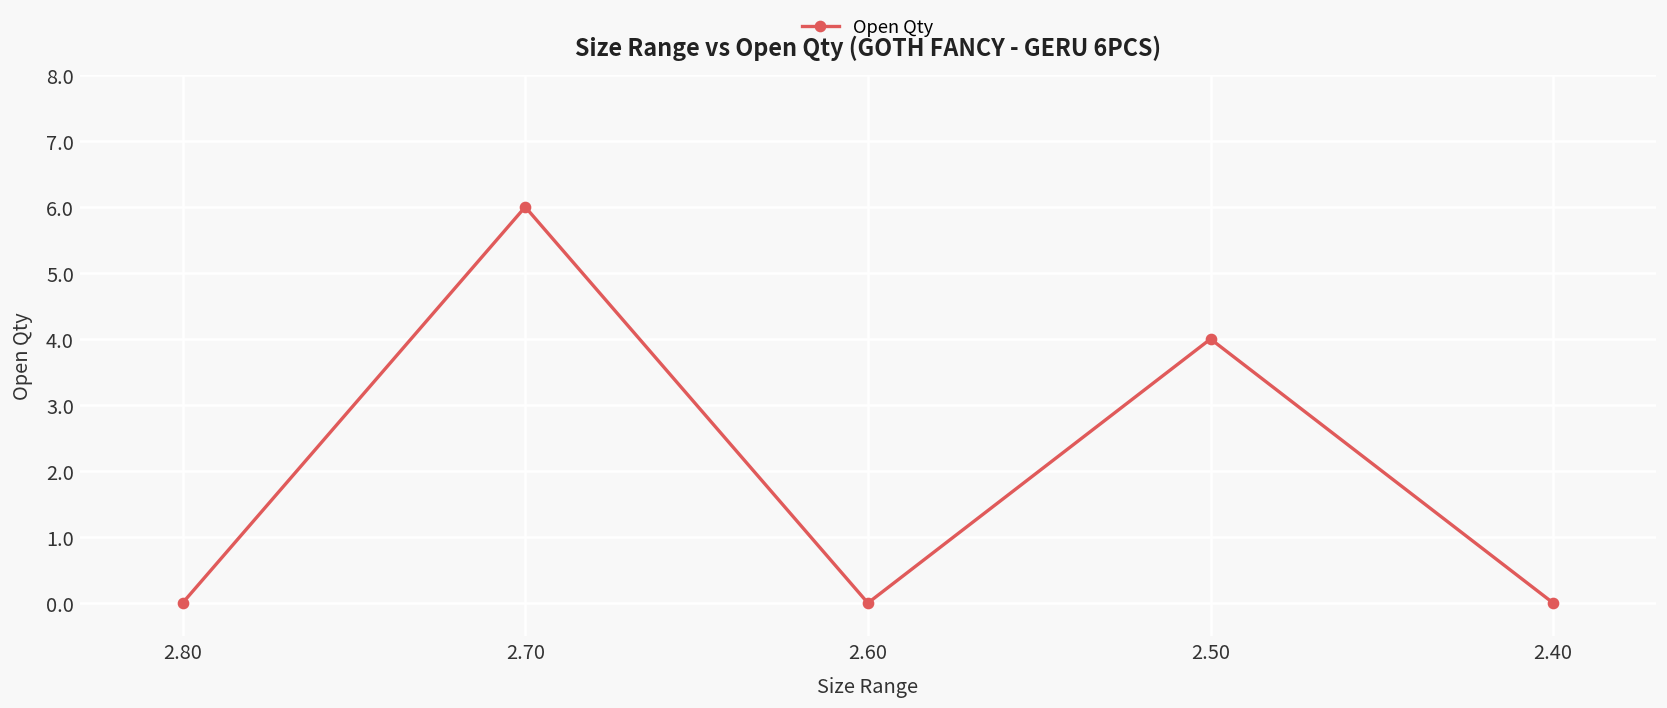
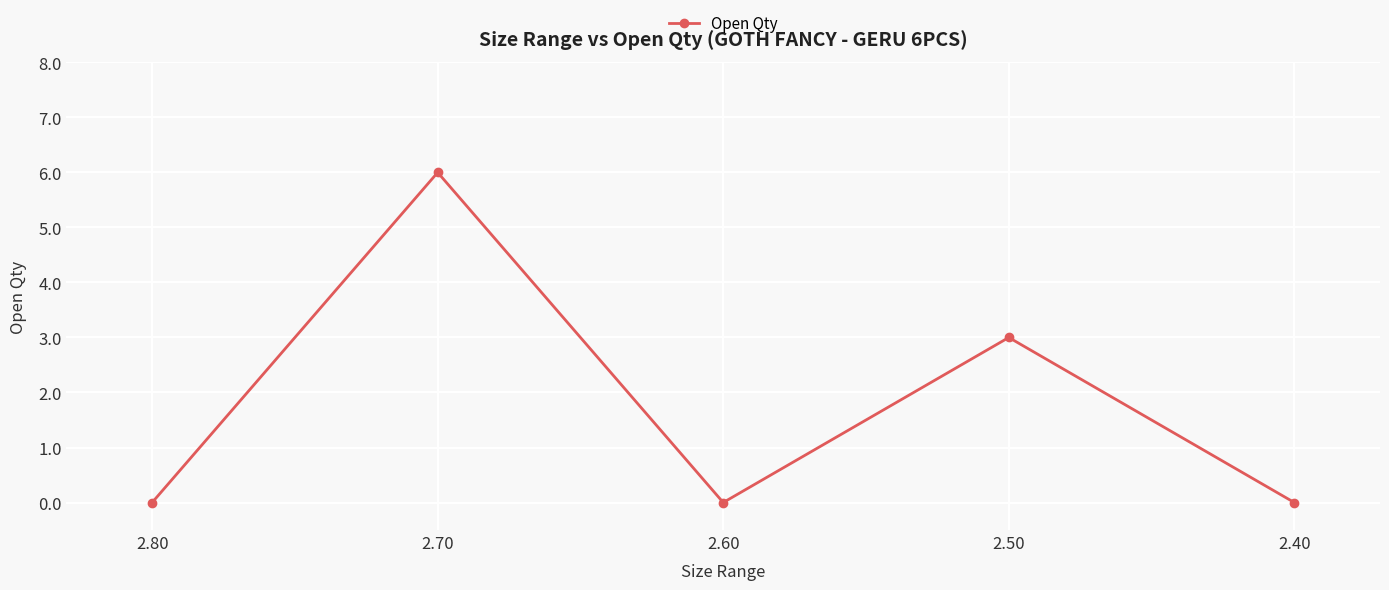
2.50: 4 -> 3
